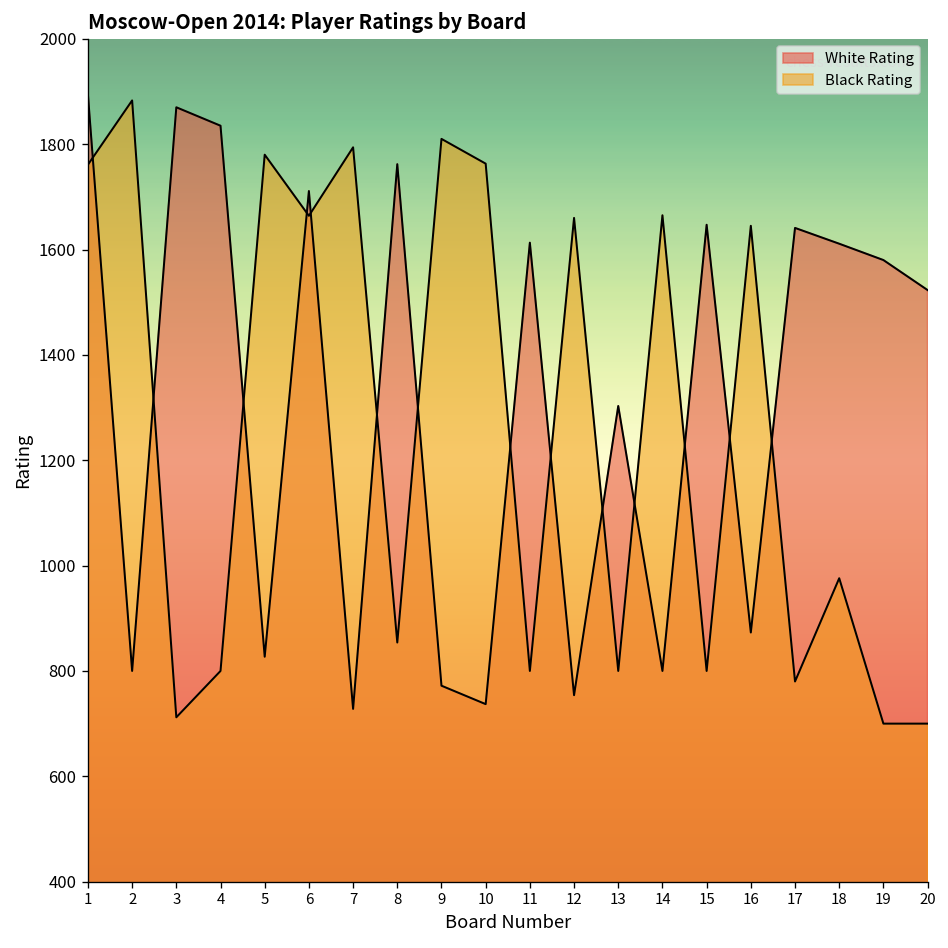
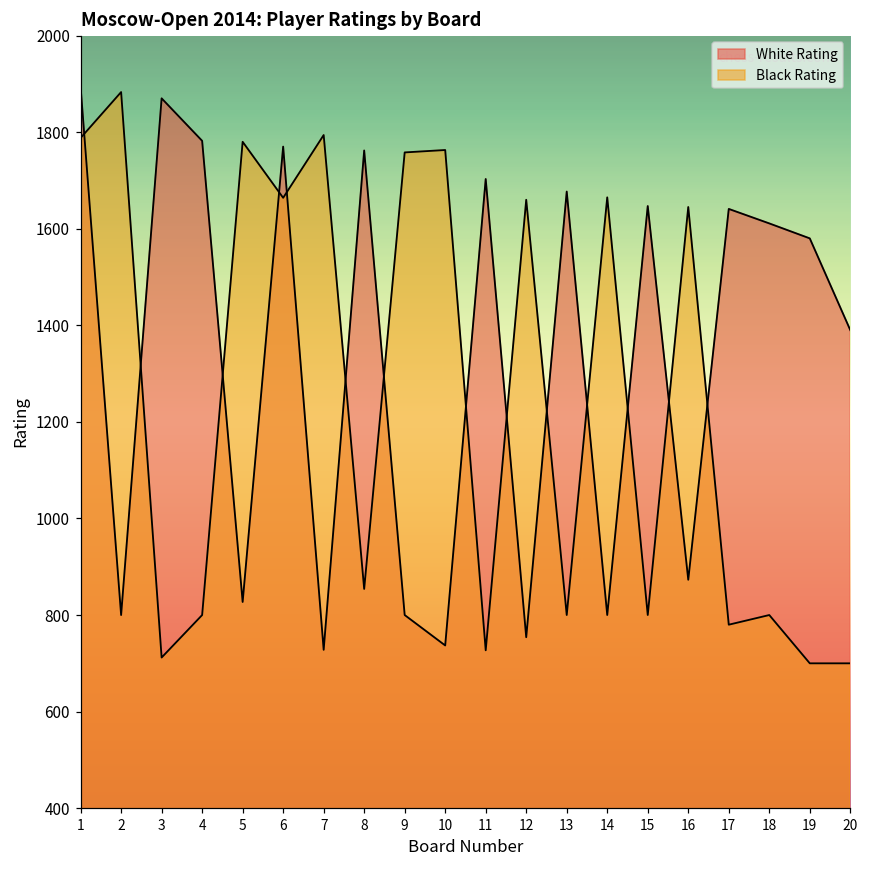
Black Rating, 1: 1760 -> 1790
White Rating, 4: 1840 -> 1780
White Rating, 6: 1710 -> 1770
White Rating, 9: 770 -> 800
Black Rating, 9: 1810 -> 1760
White Rating, 11: 1610 -> 1700
Black Rating, 11: 800 -> 730
White Rating, 13: 1300 -> 1680
Black Rating, 18: 980 -> 800
White Rating, 20: 1520 -> 1390
